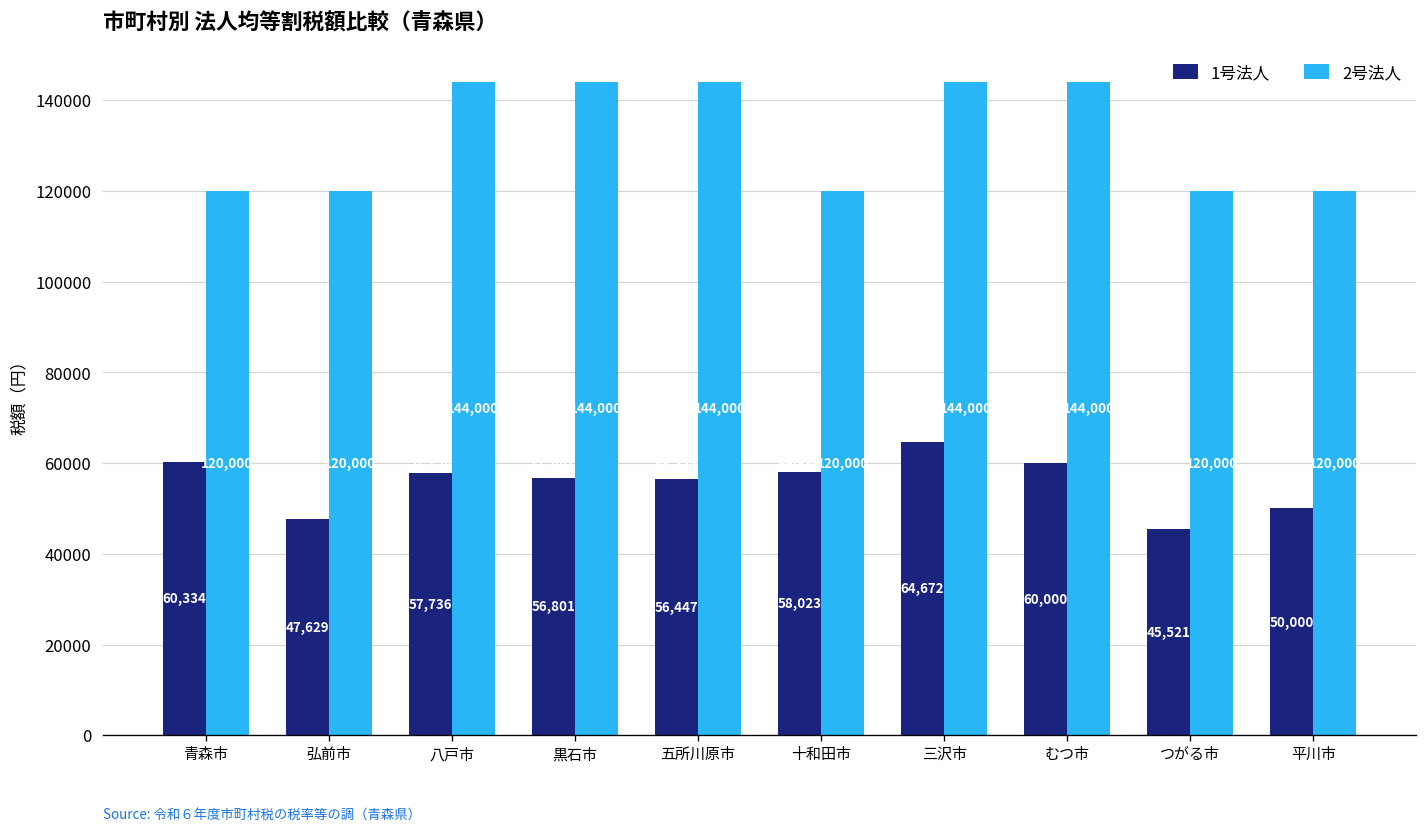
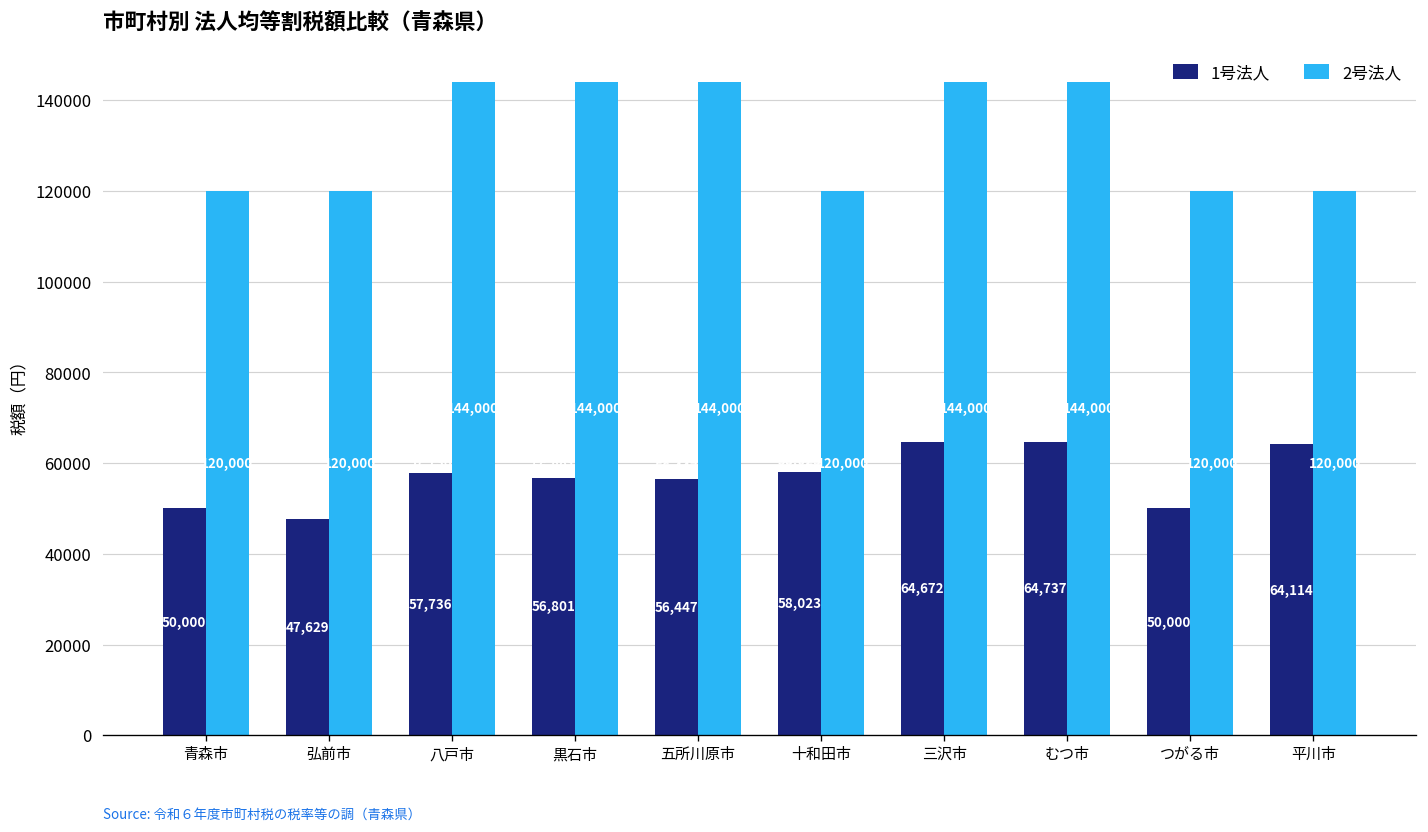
1号法人, 青森市: 60,334 -> 50,000
1号法人, むつ市: 60,000 -> 64,737
1号法人, つがる市: 45,521 -> 50,000
1号法人, 平川市: 50,000 -> 64,114
